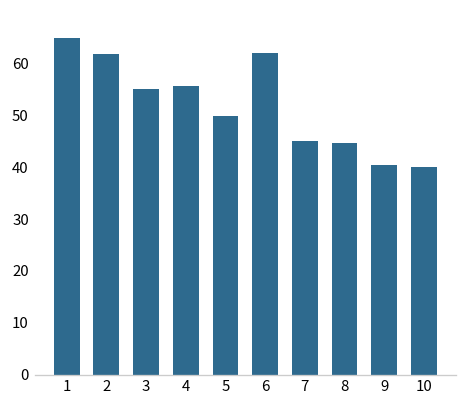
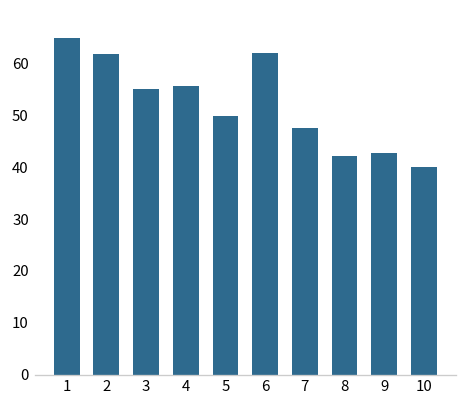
7: 45 -> 48
8: 45 -> 42
9: 40 -> 43
